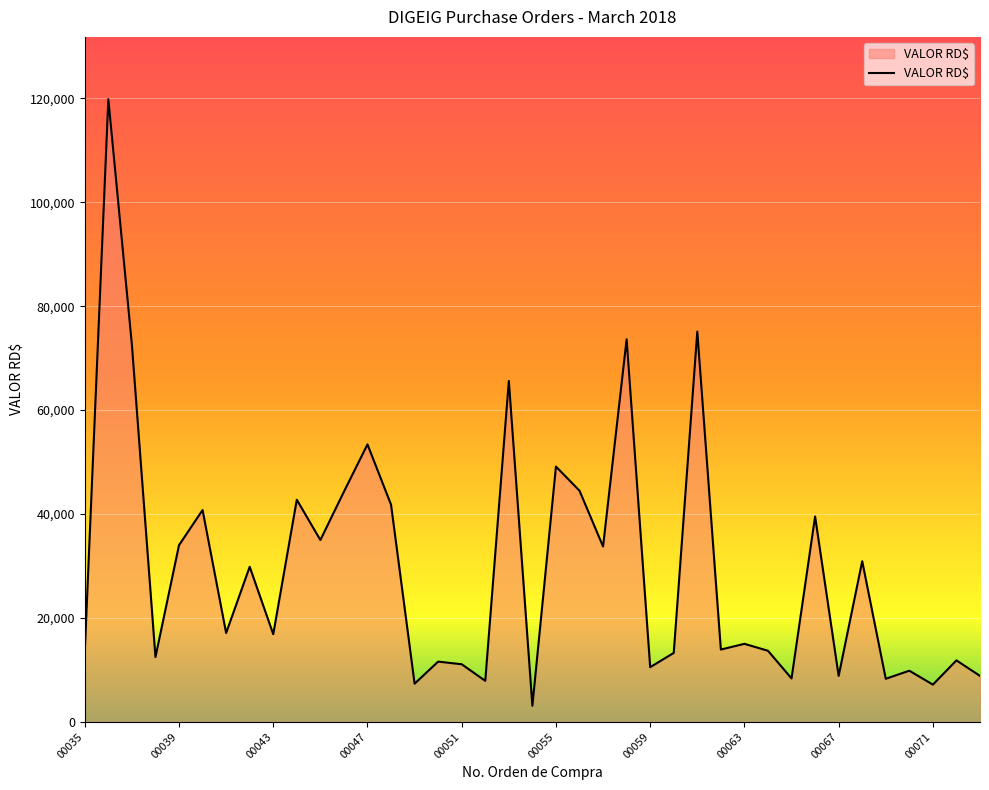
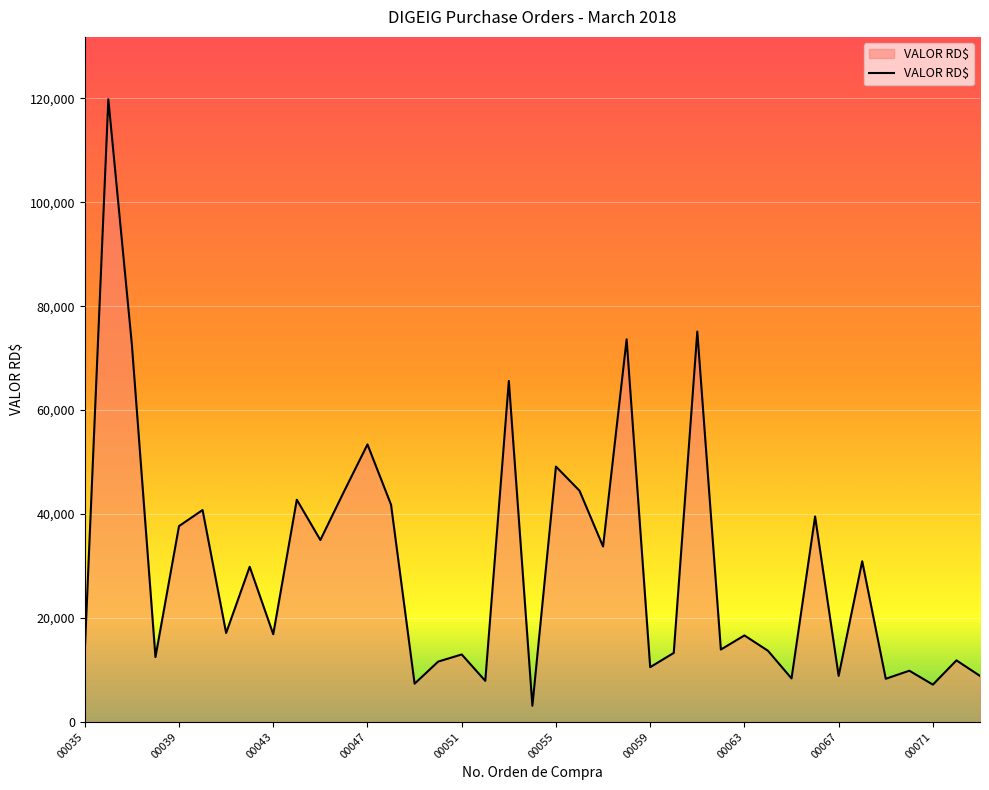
00039: 34,000 -> 38,000
00051: 11,000 -> 13,000
00063: 15,000 -> 17,000
